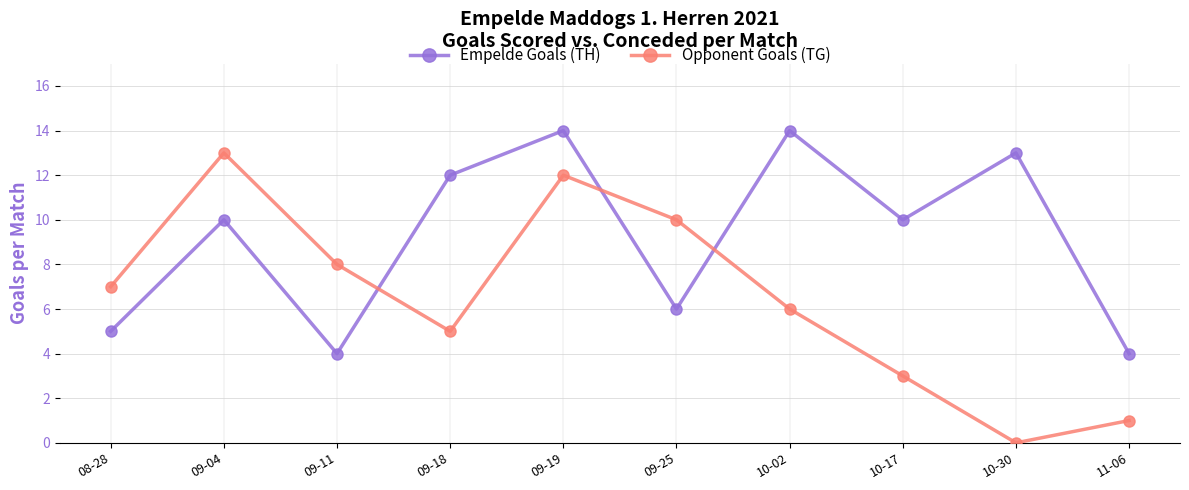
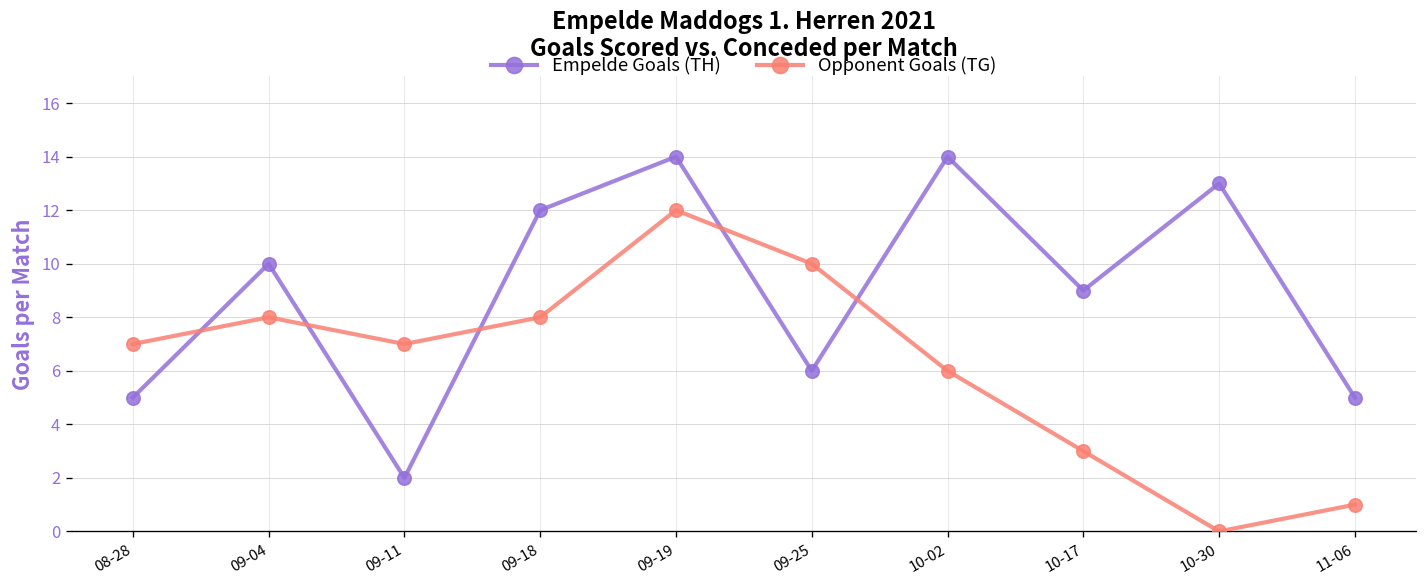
Opponent Goals (TG), 09-04: 13 -> 8
Empelde Goals (TH), 09-11: 4 -> 2
Opponent Goals (TG), 09-11: 8 -> 7
Opponent Goals (TG), 09-18: 5 -> 8
Empelde Goals (TH), 10-17: 10 -> 9
Empelde Goals (TH), 11-06: 4 -> 5
